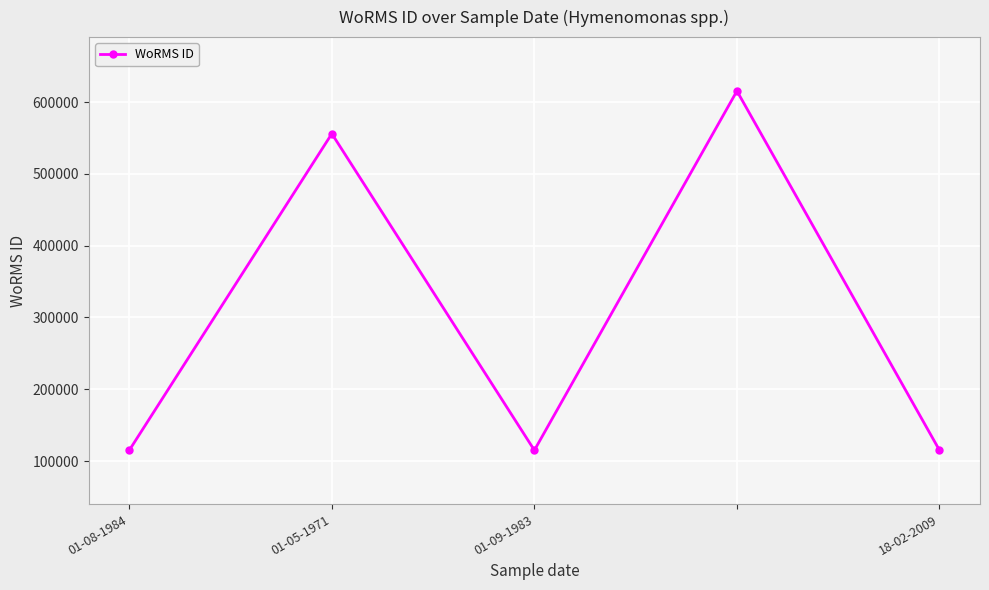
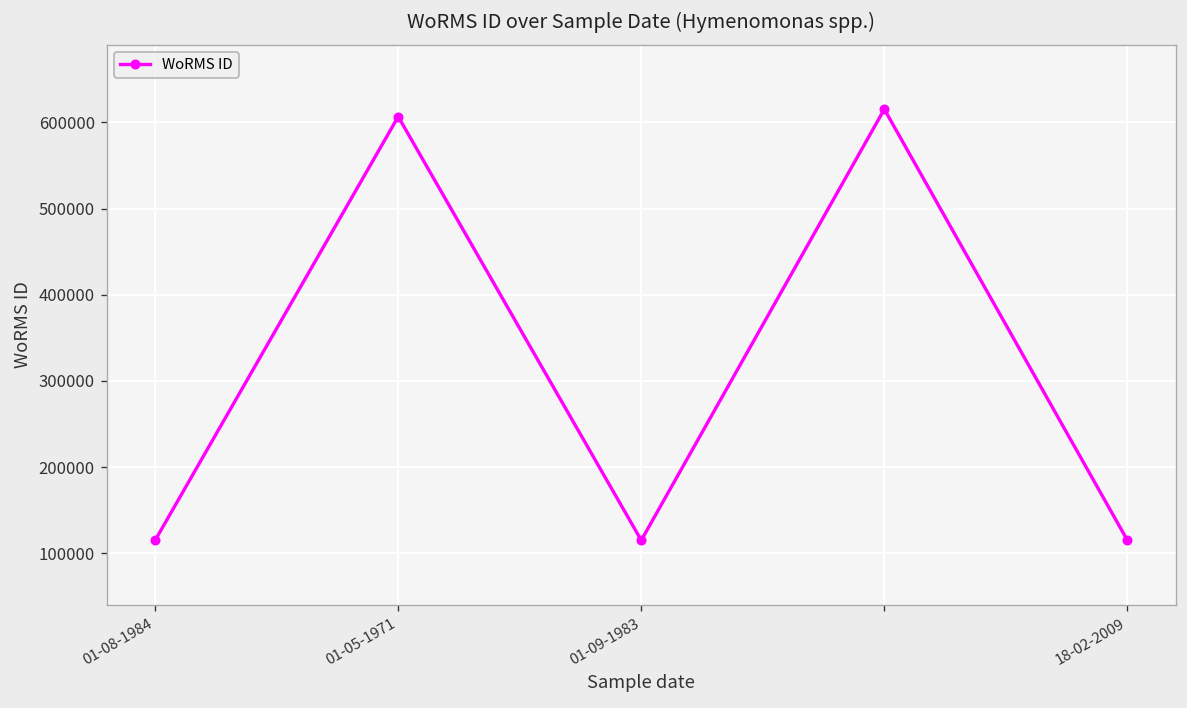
01-05-1971: 560000 -> 610000
